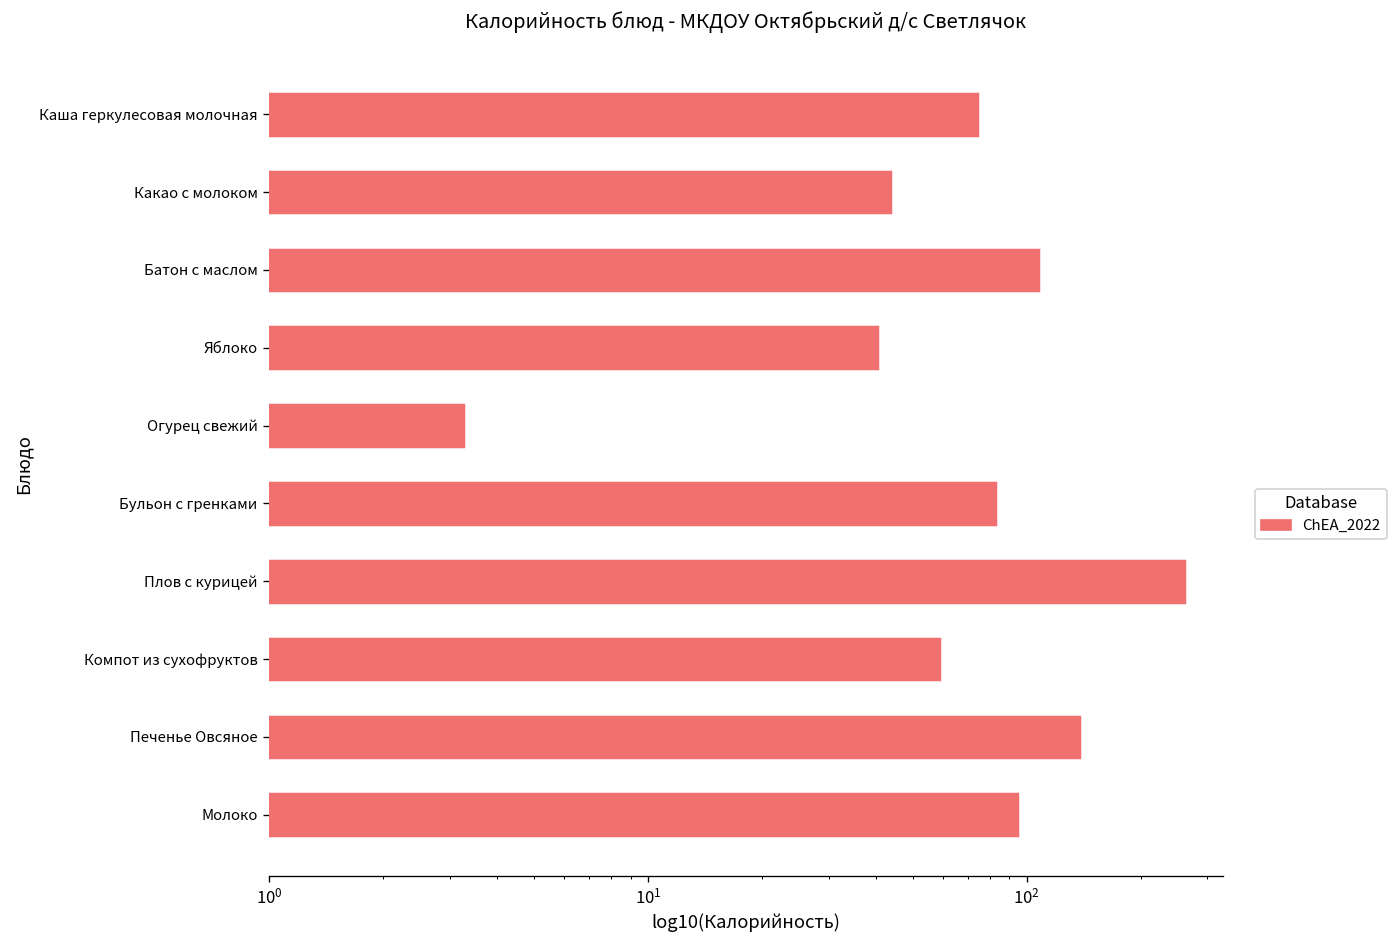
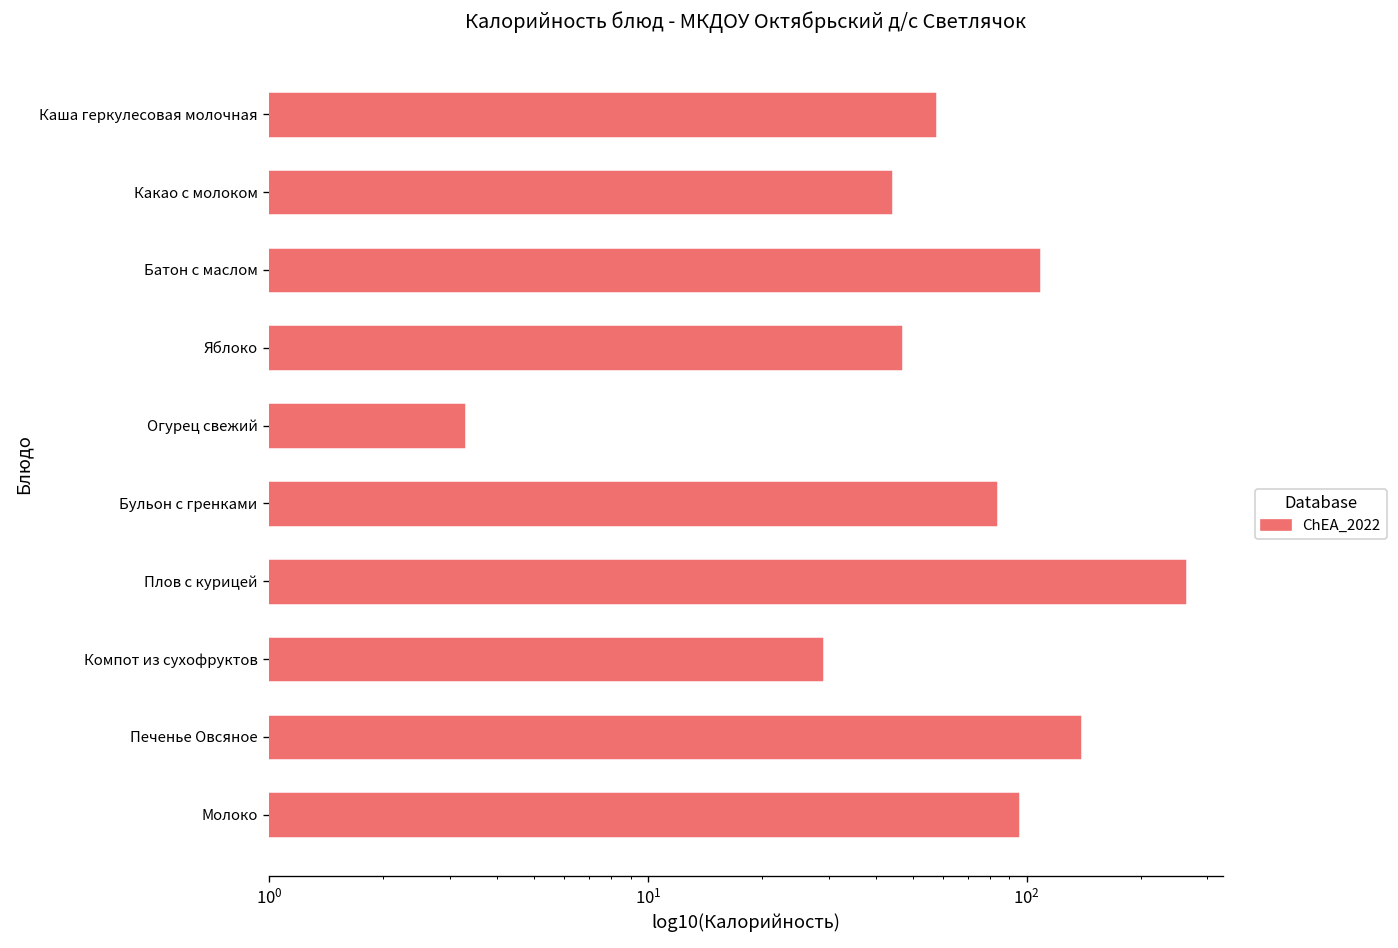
Каша геркулесовая молочная: 76 -> 58
Яблоко: 41 -> 47
Компот из сухофруктов: 60 -> 29
